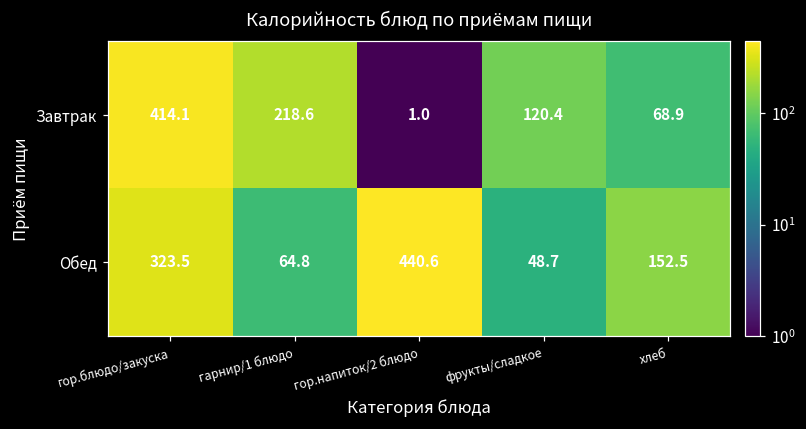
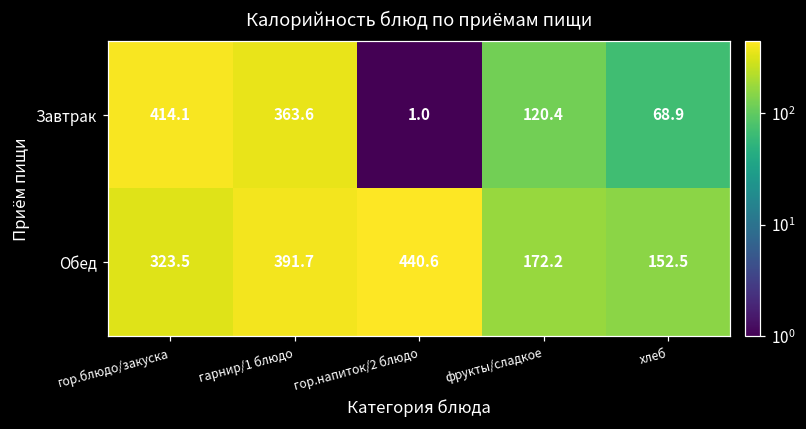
Завтрак, гарнир/1 блюдо: 218.6 -> 363.6
Обед, гарнир/1 блюдо: 64.8 -> 391.7
Обед, фрукты/сладкое: 48.7 -> 172.2
